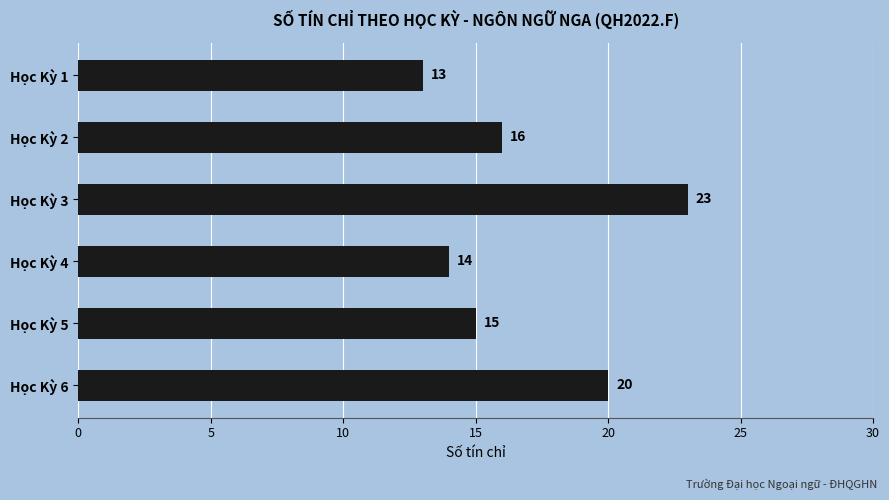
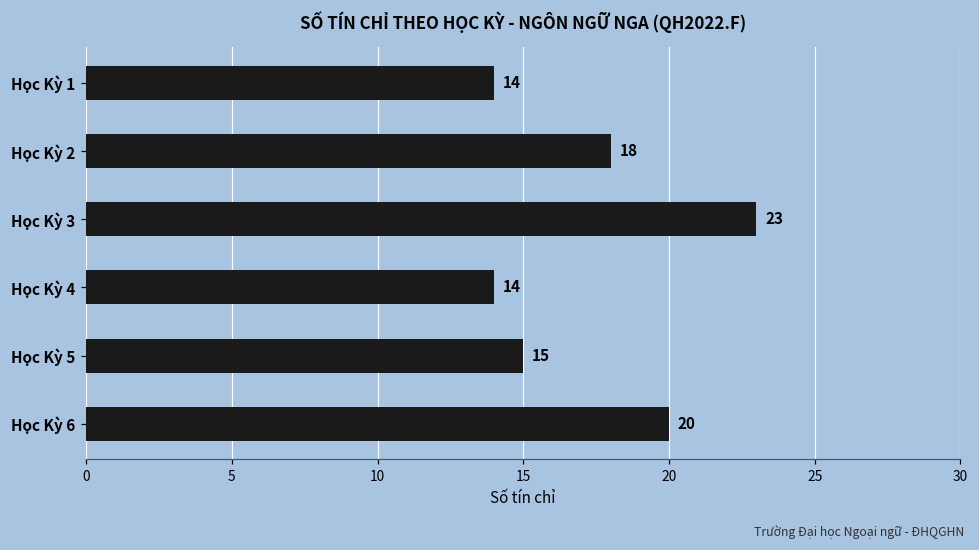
Học Kỳ 1: 13 -> 14
Học Kỳ 2: 16 -> 18
